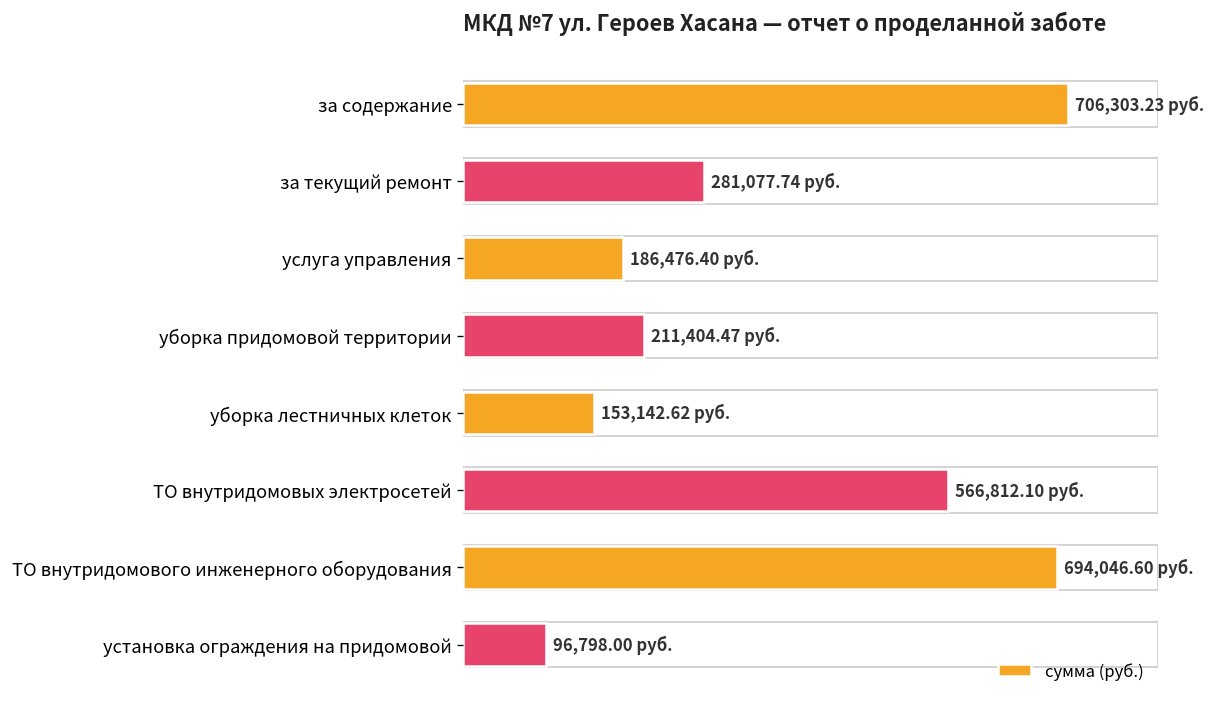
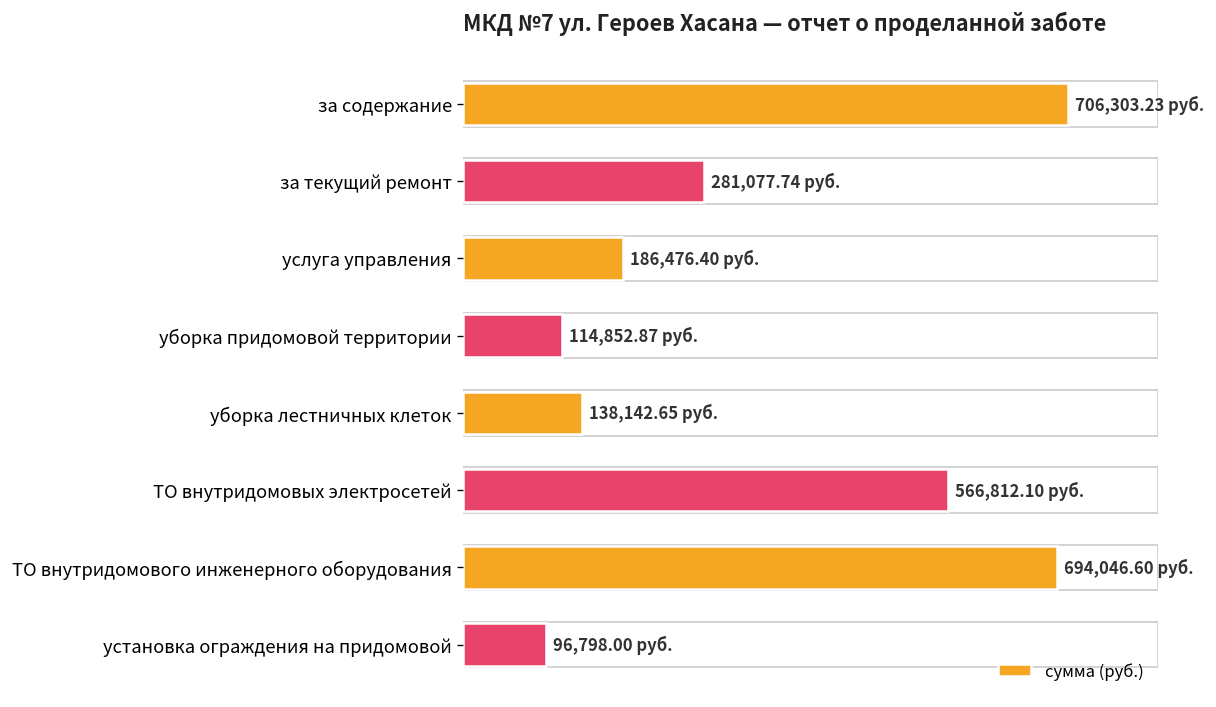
уборка придомовой территории: 211,404.47 -> 114,852.87
уборка лестничных клеток: 153,142.62 -> 138,142.65
